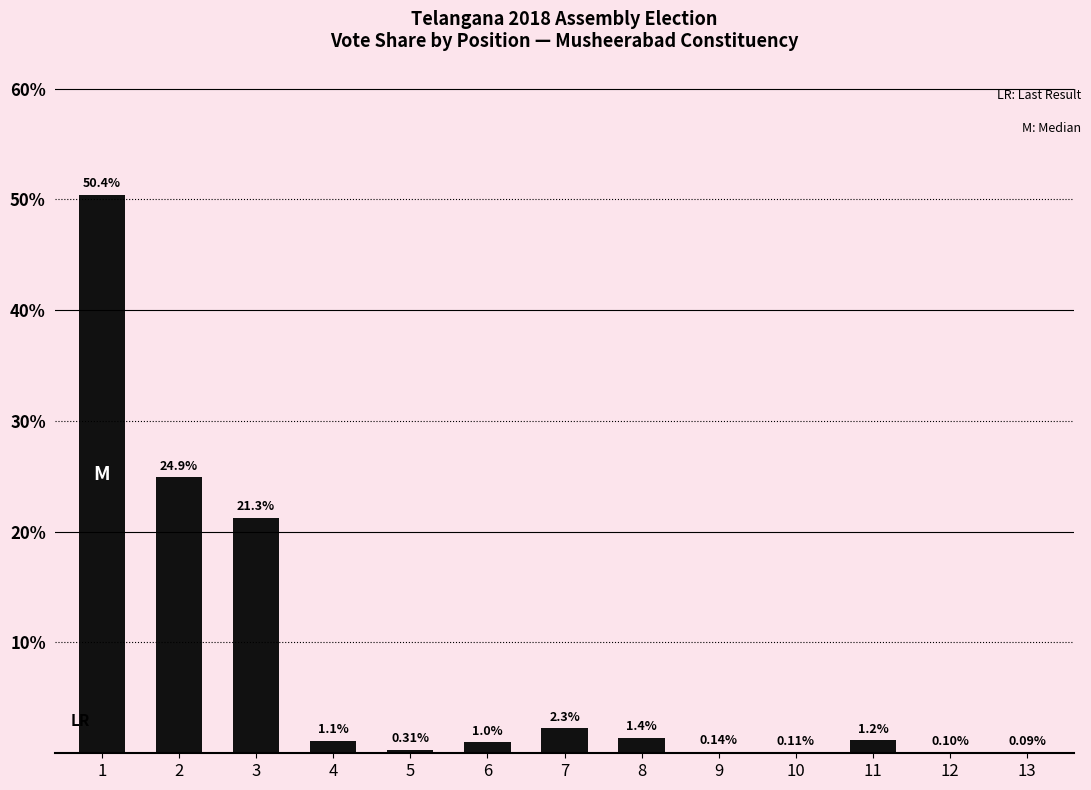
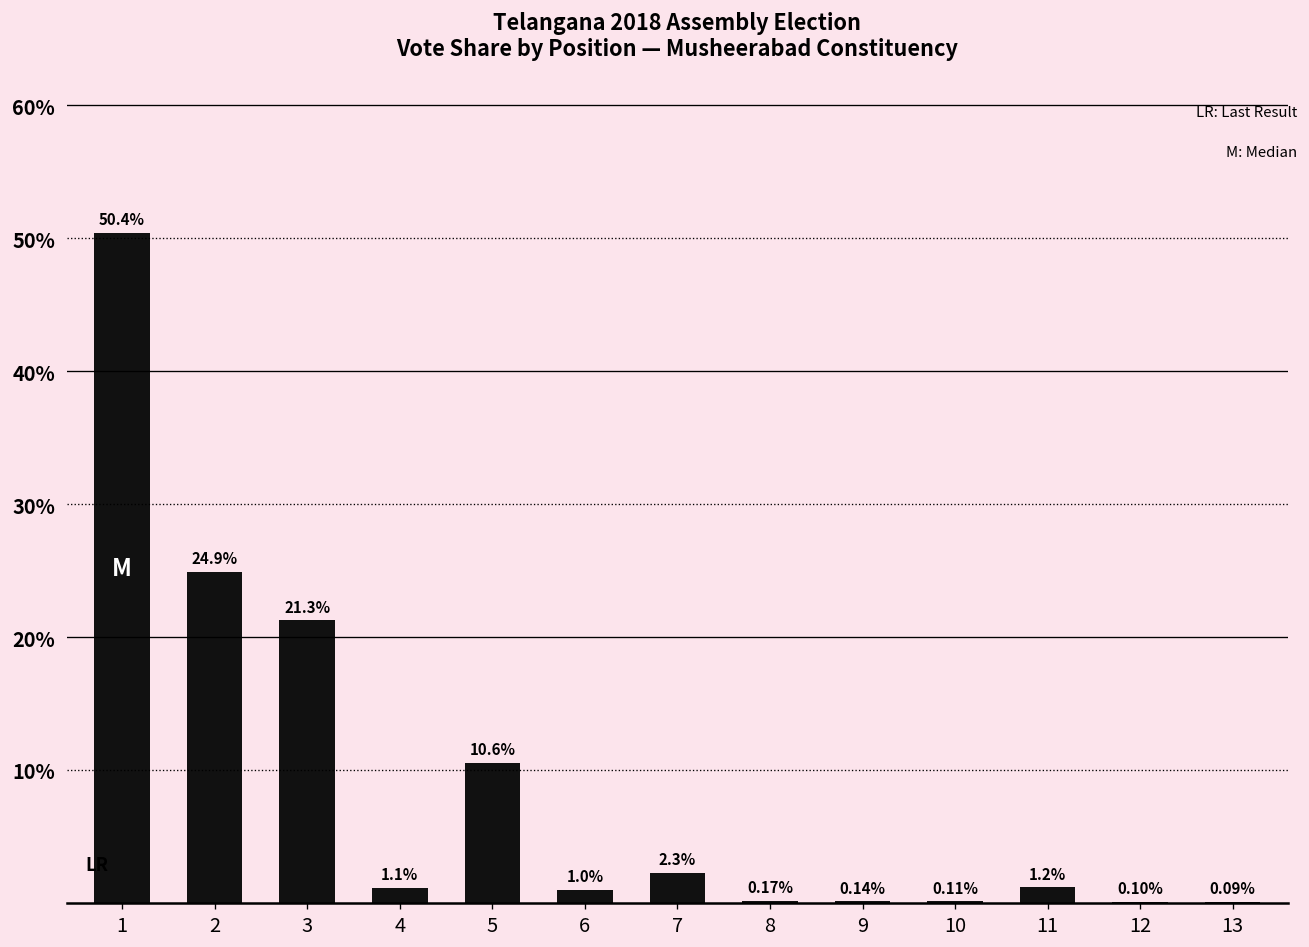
5: 0.31% -> 10.6%
8: 1.4% -> 0.17%
